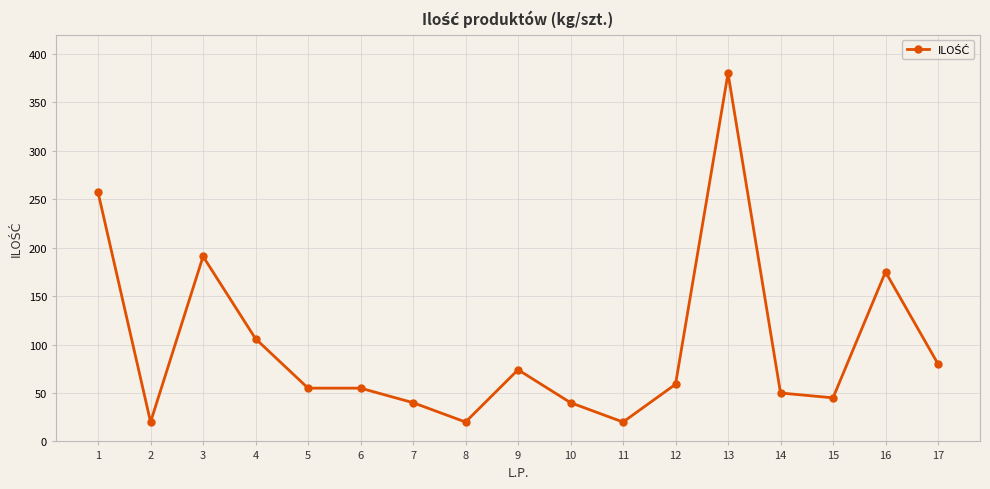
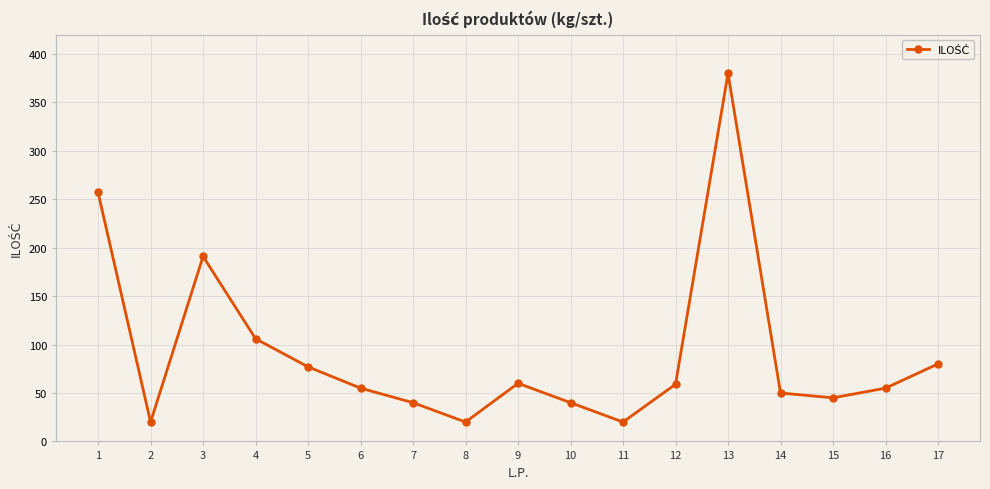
5: 60 -> 80
9: 70 -> 60
16: 180 -> 60
